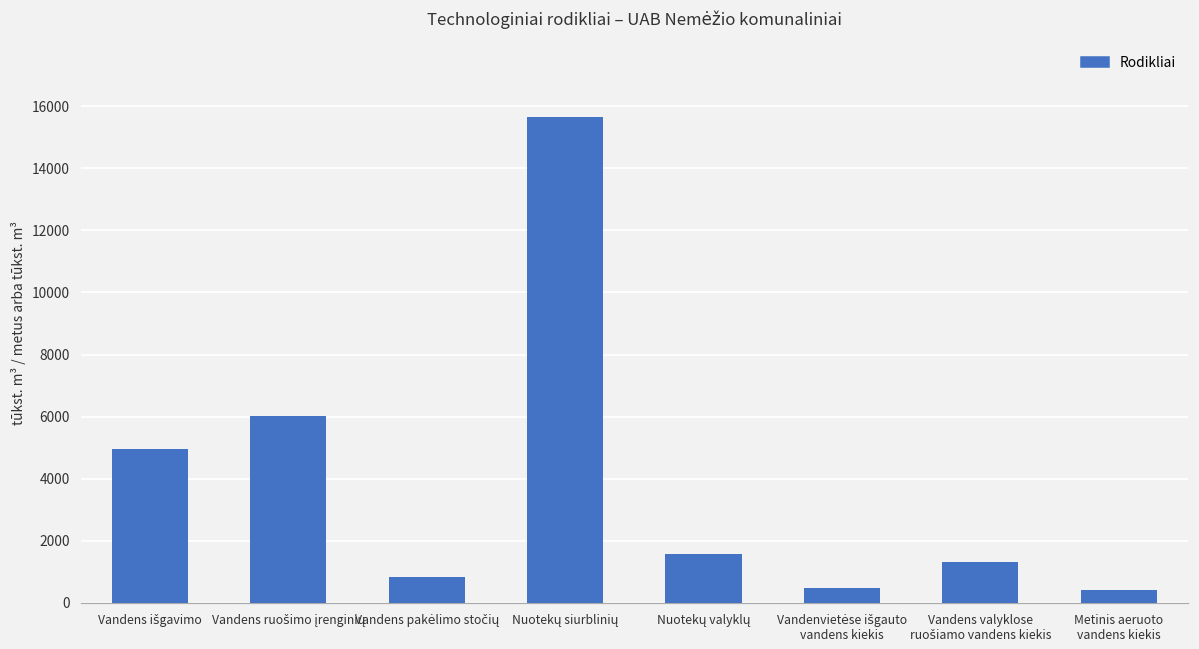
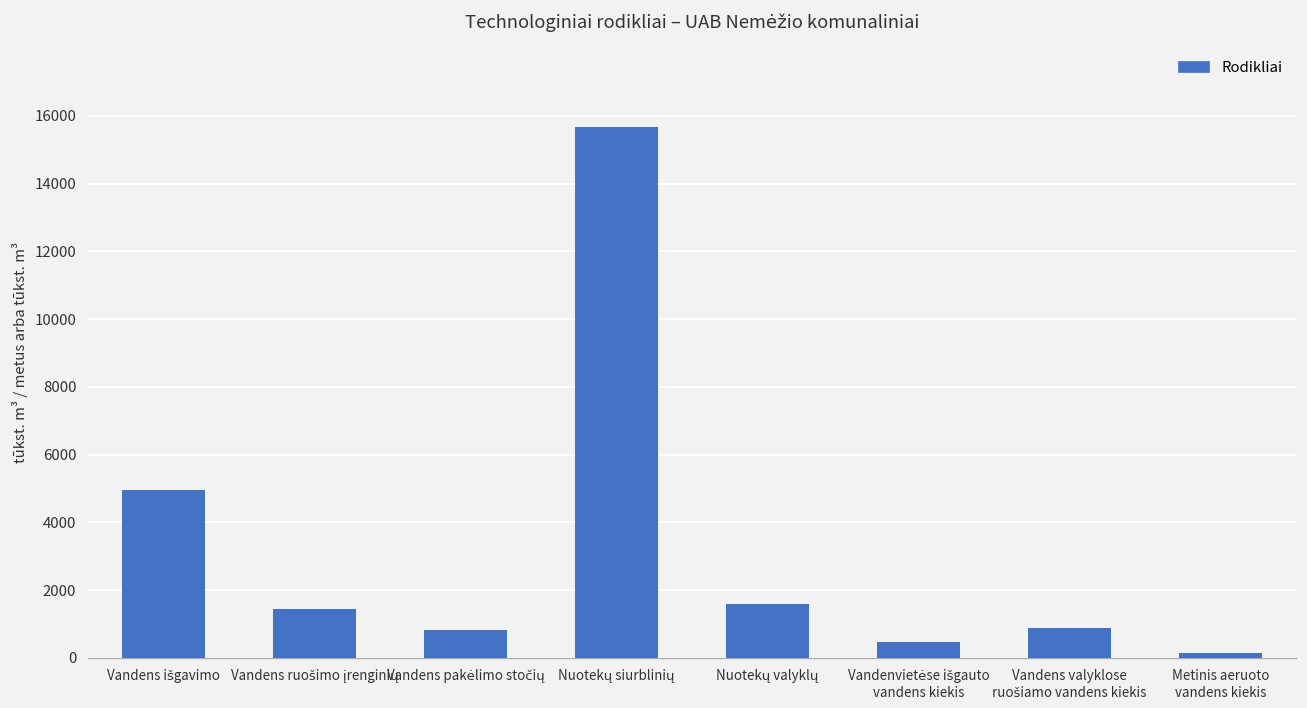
Vandens ruošimo įrenginių: 6000 -> 1400
Vandens valyklose ruošiamo vandens kiekis: 1300 -> 900
Metinis aeruoto vandens kiekis: 400 -> 100
